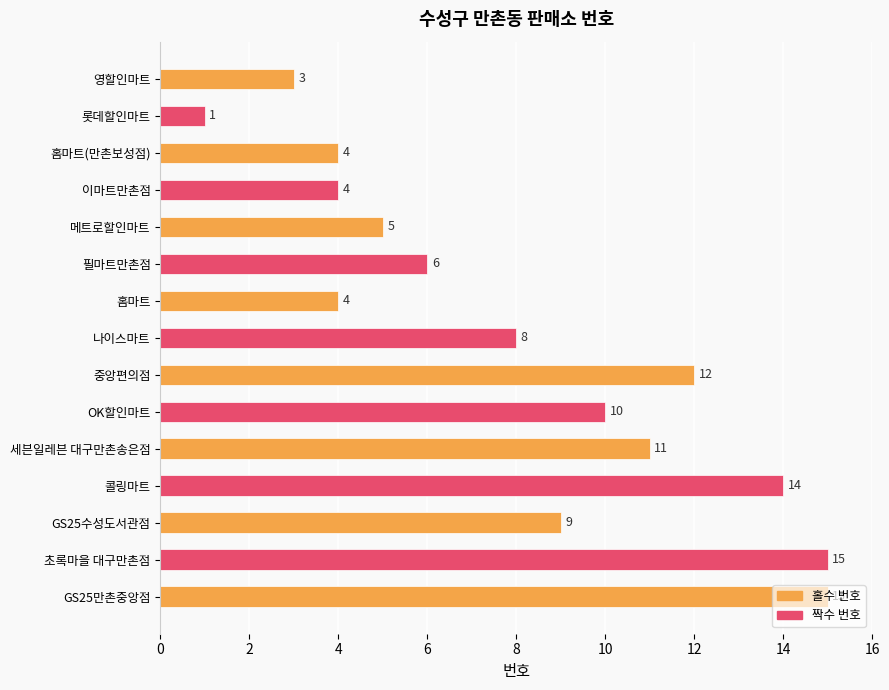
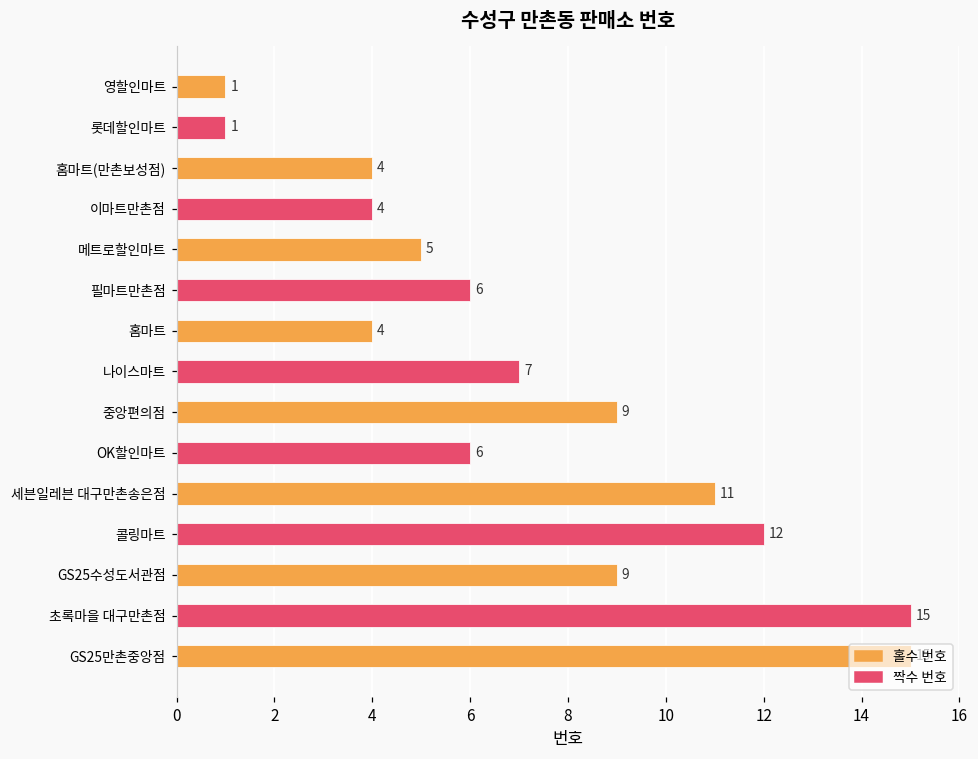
영할인마트: 3 -> 1
나이스마트: 8 -> 7
중앙편의점: 12 -> 9
OK할인마트: 10 -> 6
콜링마트: 14 -> 12
